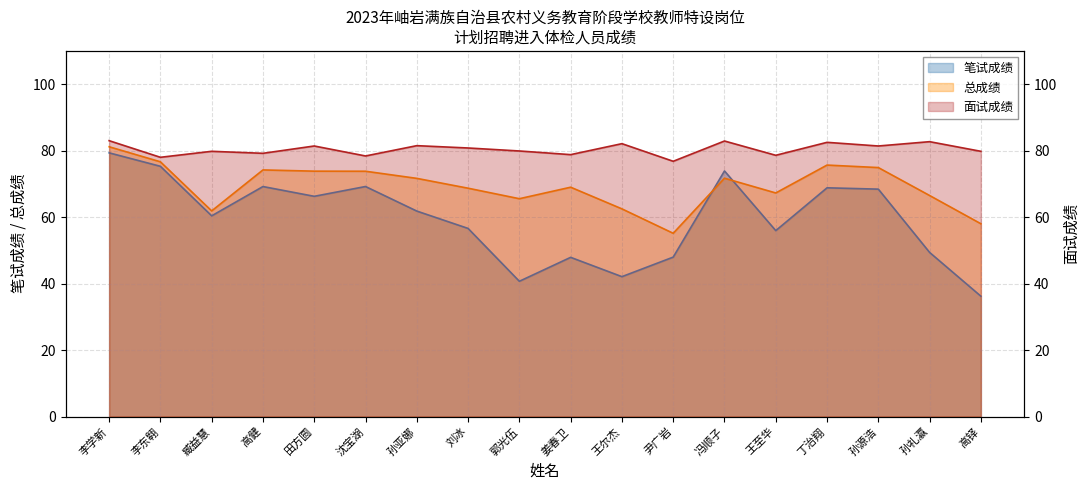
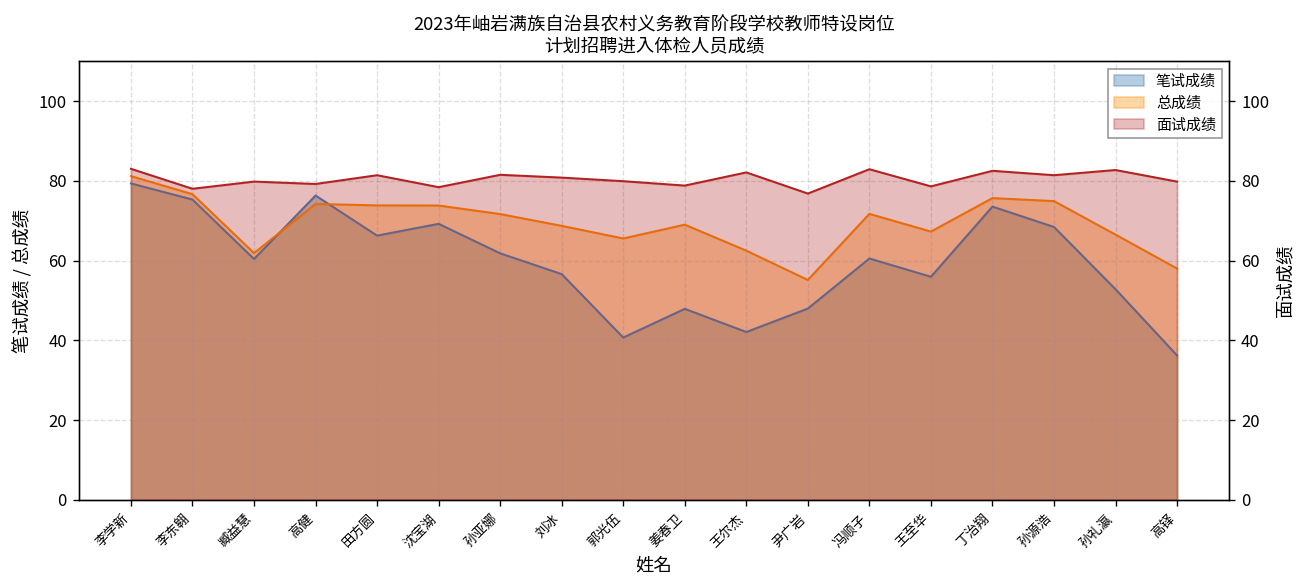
笔试成绩, 高健: 69 -> 76
笔试成绩, 冯顺子: 74 -> 61
笔试成绩, 丁治翔: 69 -> 74
笔试成绩, 孙礼瀛: 49 -> 53
